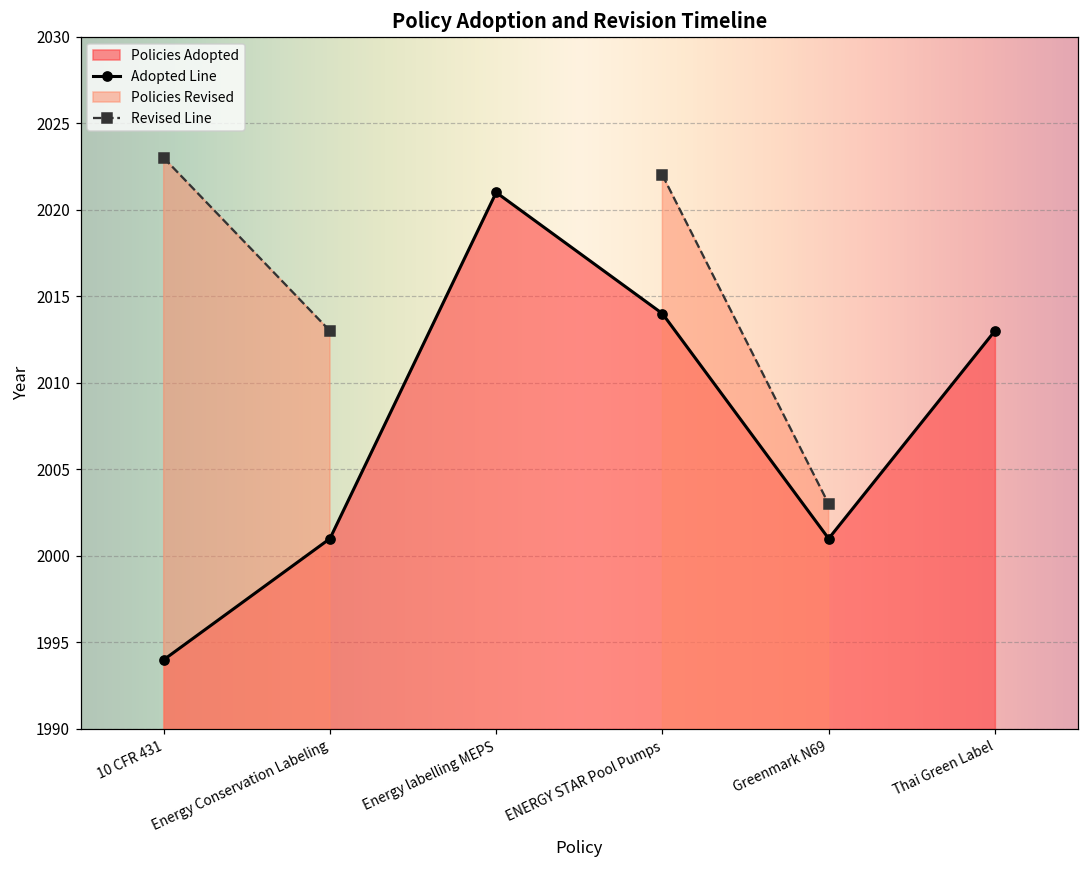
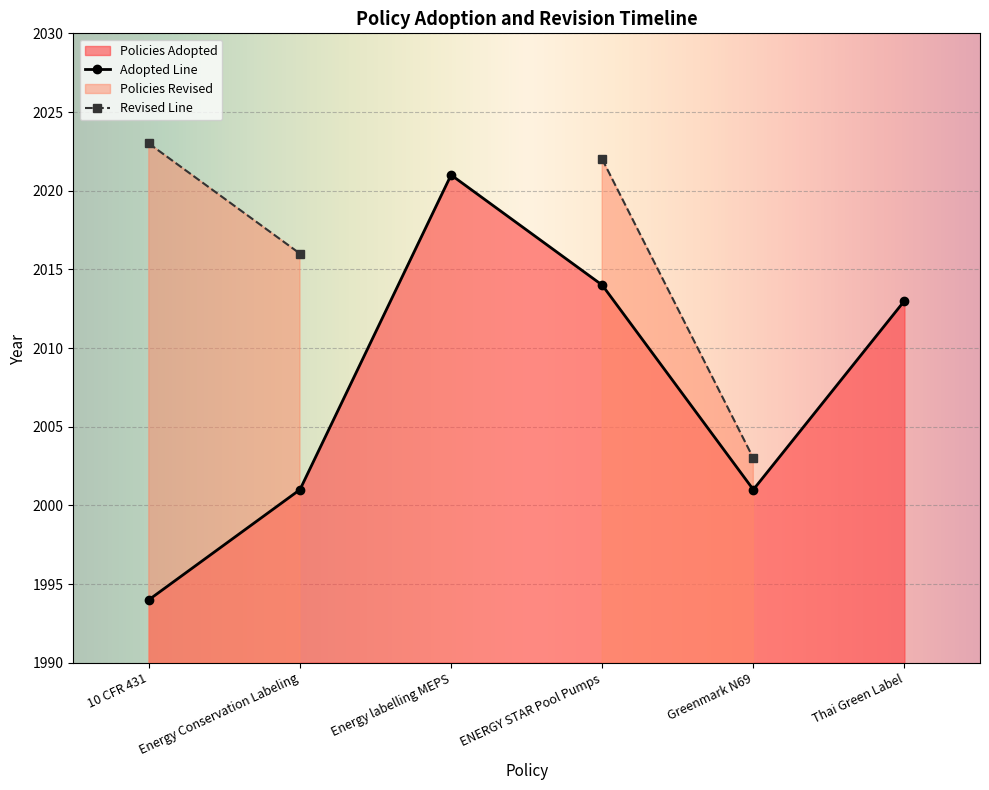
Revised Line, Energy Conservation Labeling: 2013 -> 2016
